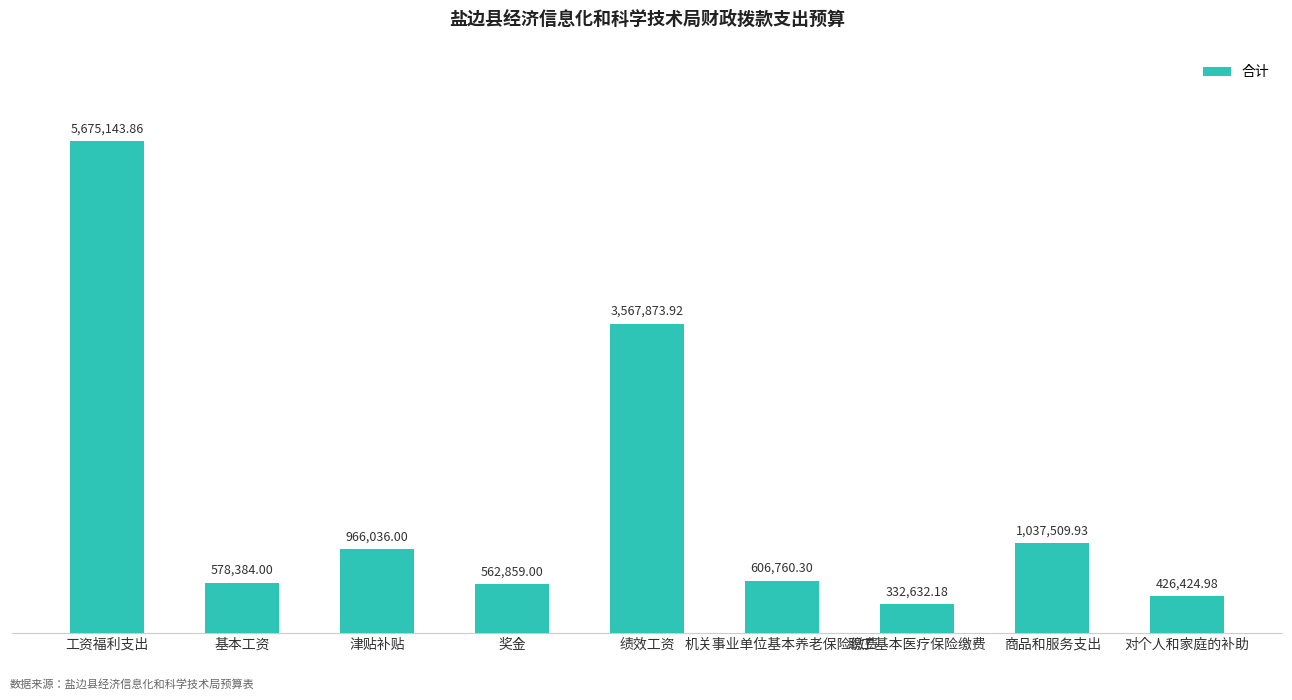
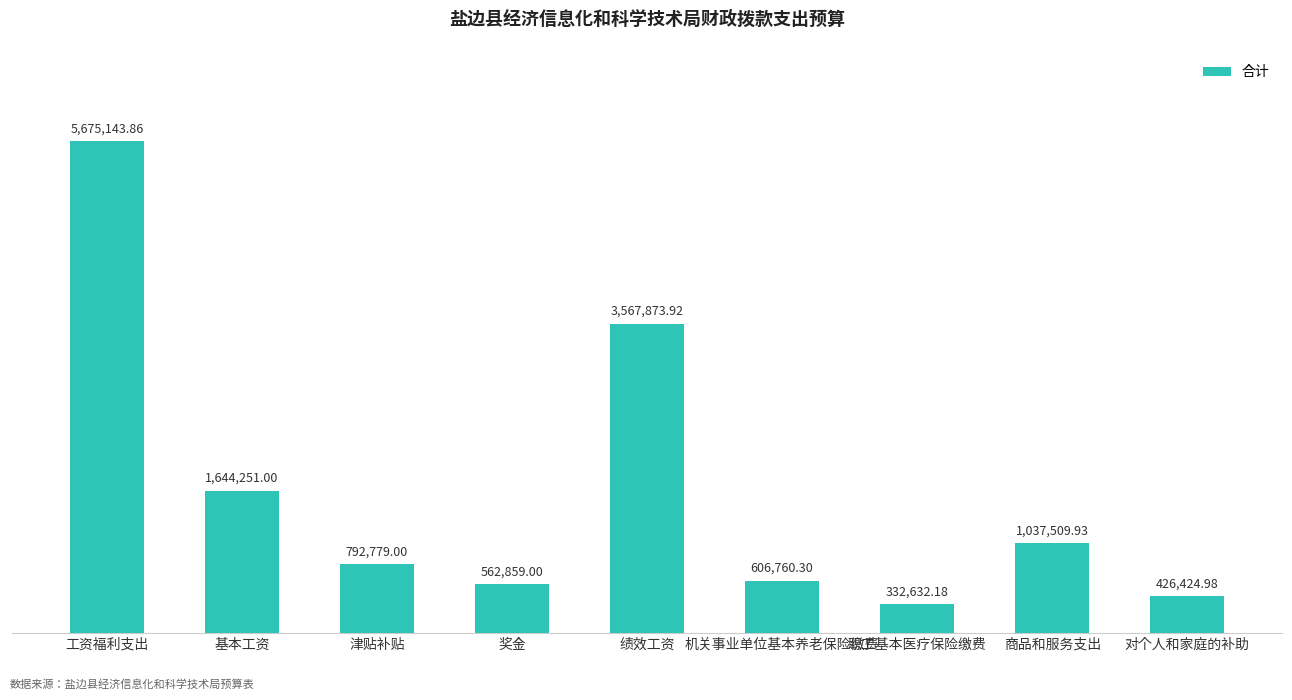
基本工资: 578,384.00 -> 1,644,251.00
津贴补贴: 966,036.00 -> 792,779.00
